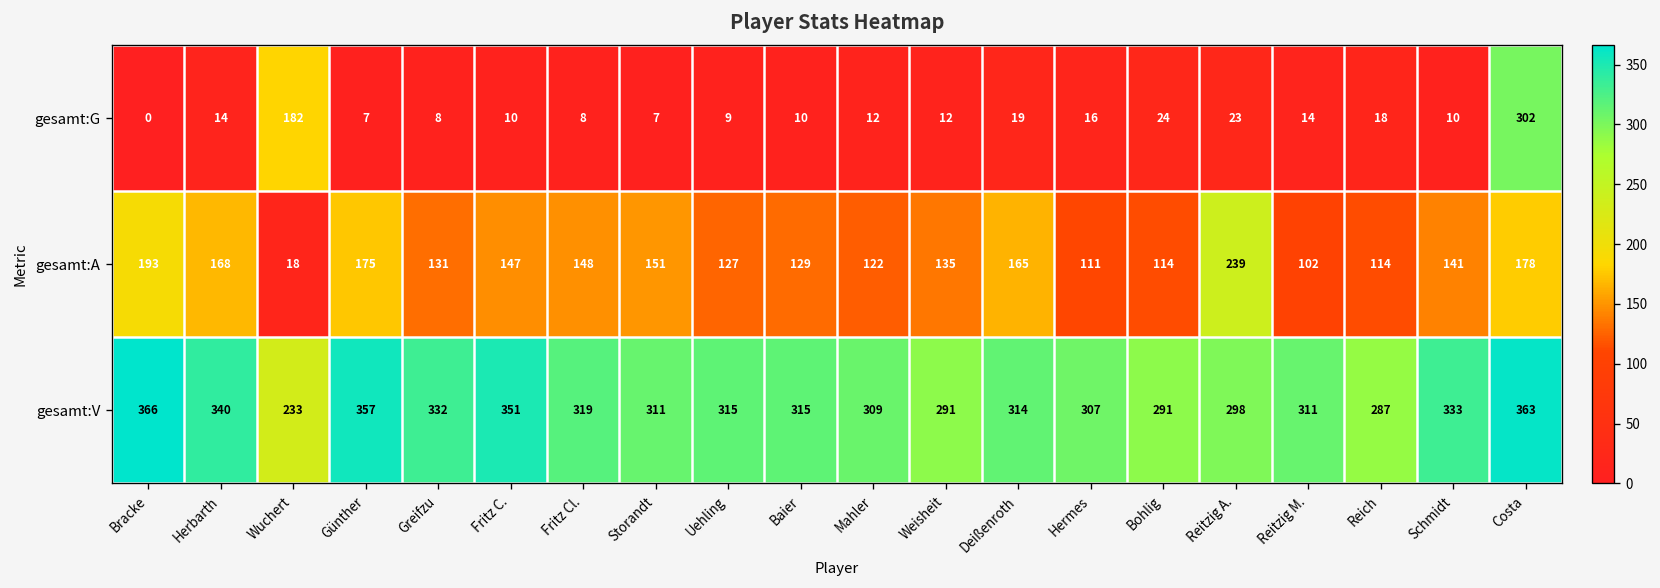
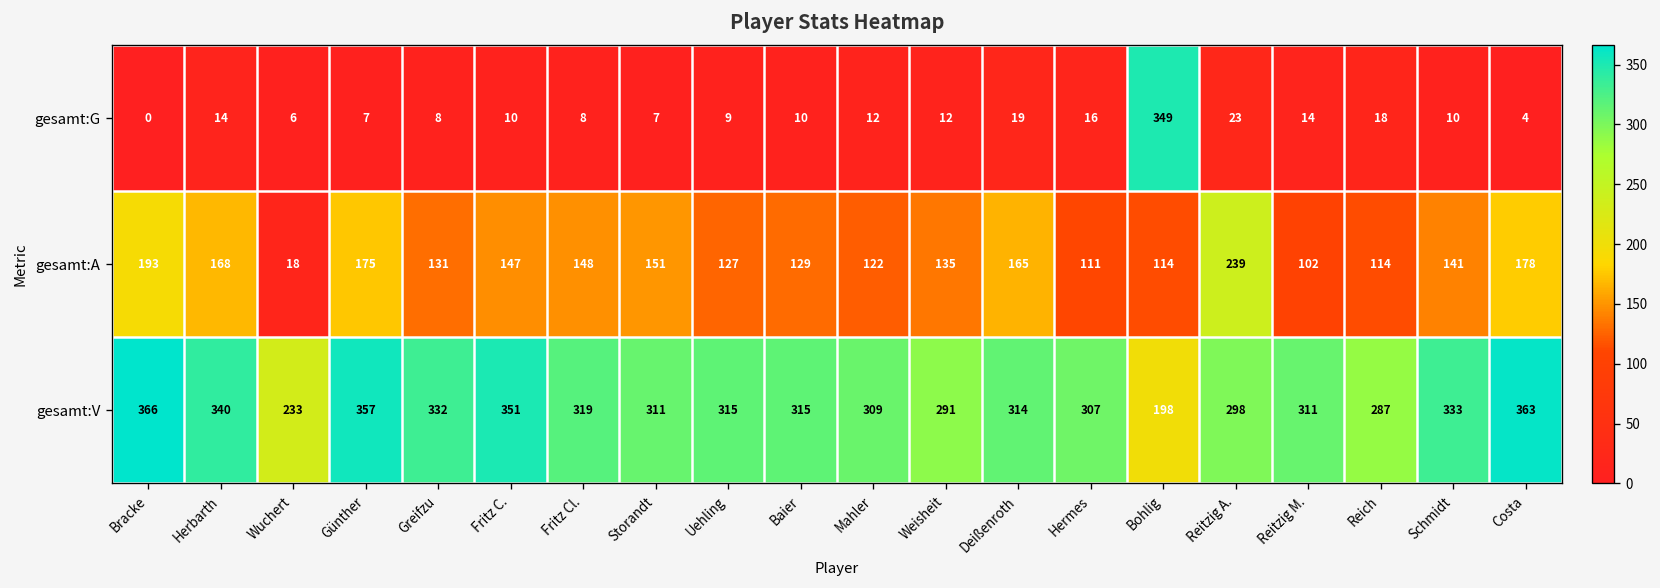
gesamt:G, Wuchert: 182 -> 6
gesamt:G, Bohlig: 24 -> 349
gesamt:G, Costa: 302 -> 4
gesamt:V, Bohlig: 291 -> 198
